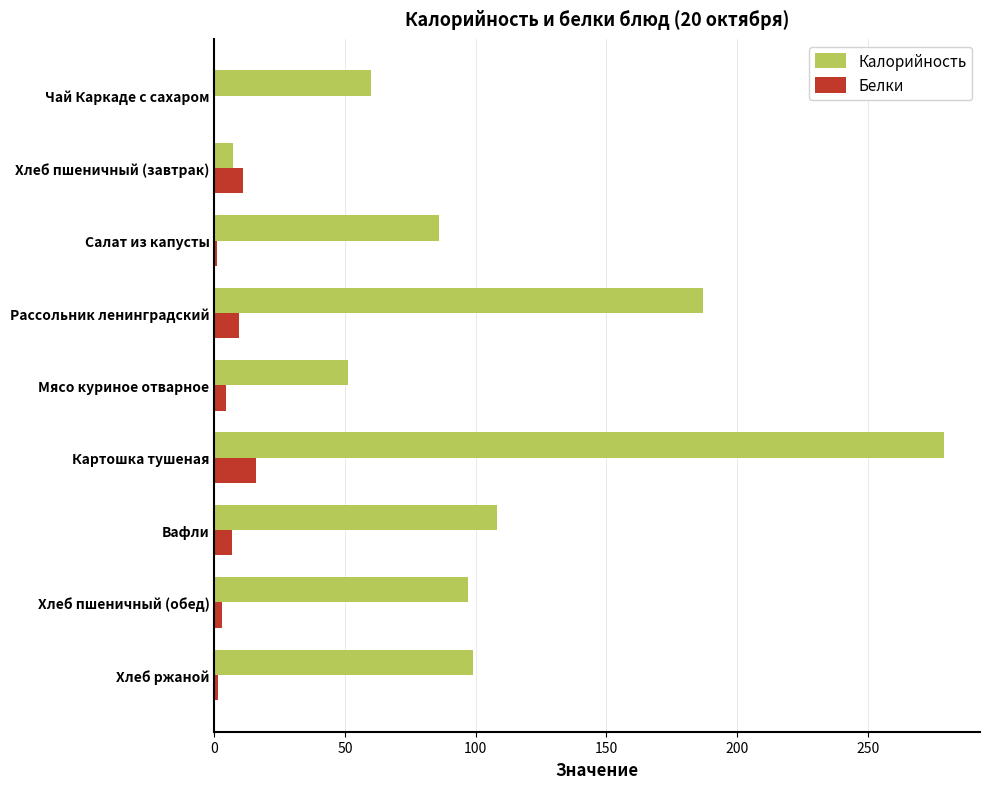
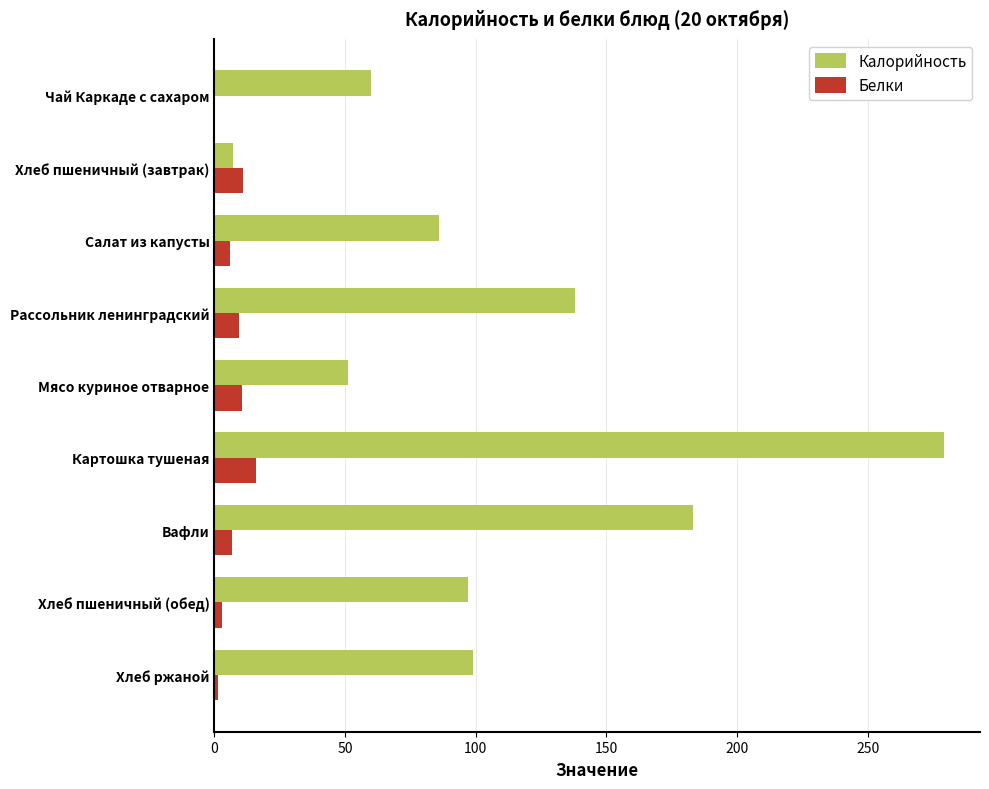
Белки, Салат из капусты: 1 -> 6
Калорийность, Рассольник ленинградский: 187 -> 138
Белки, Мясо куриное отварное: 4 -> 10
Калорийность, Вафли: 108 -> 183
